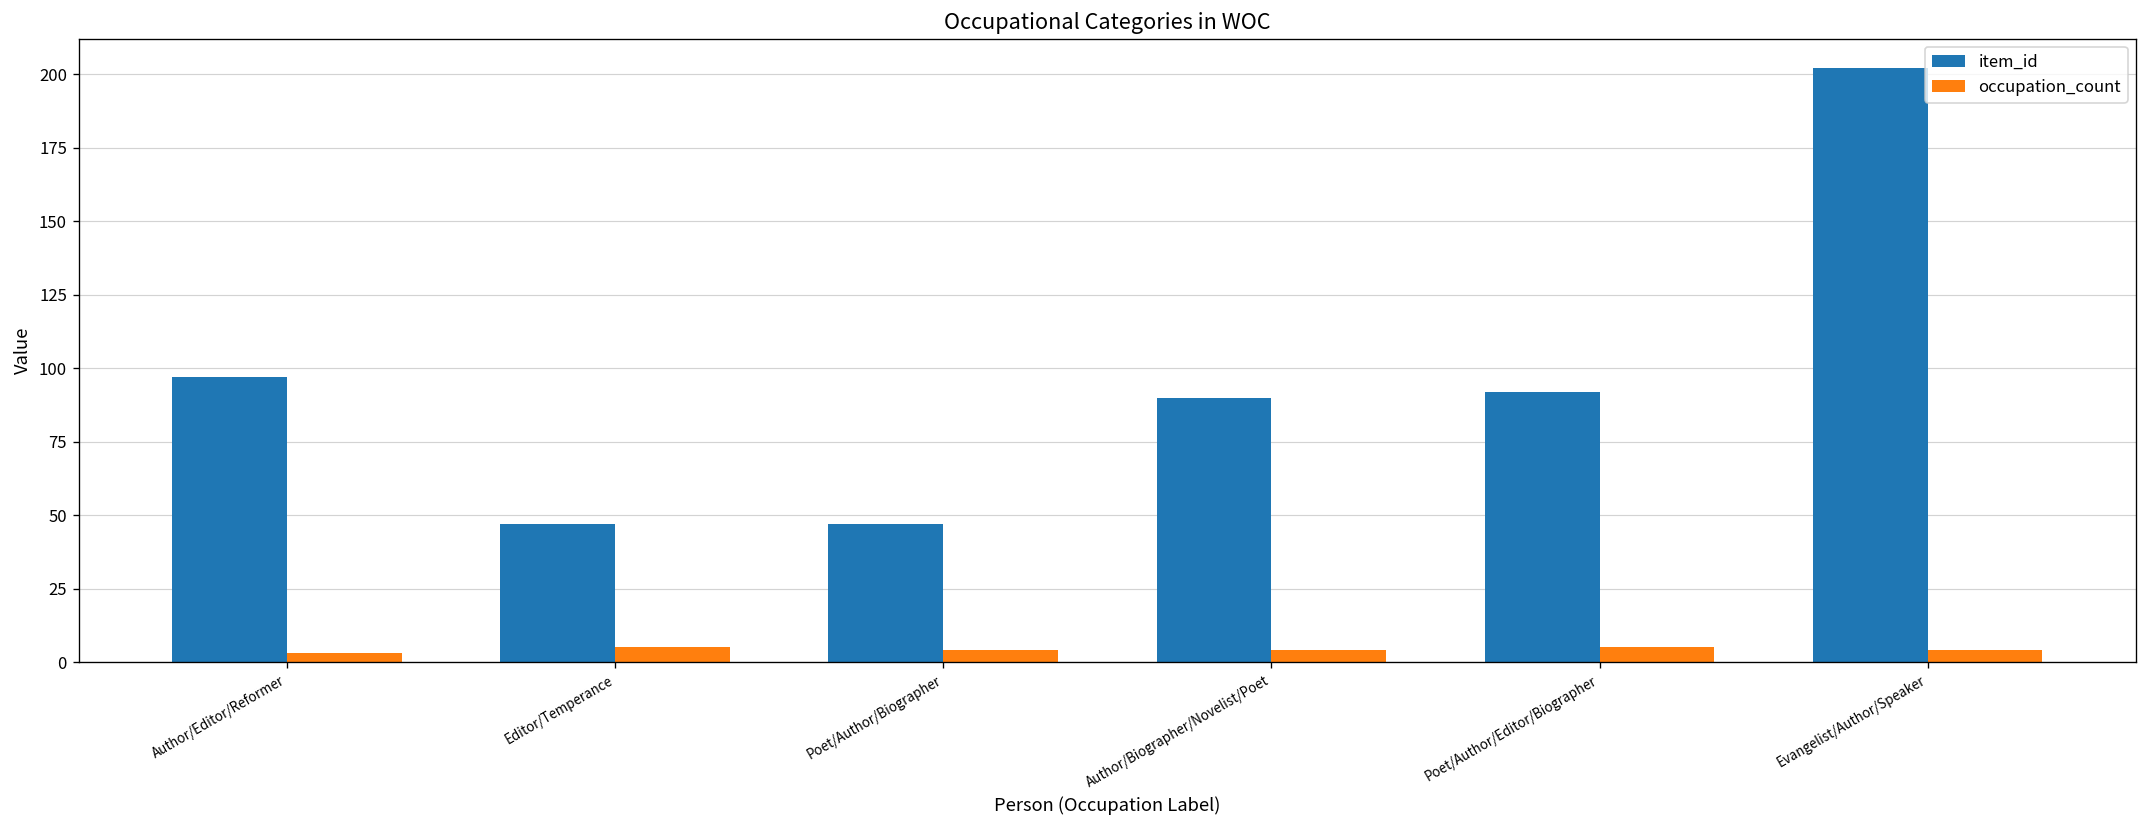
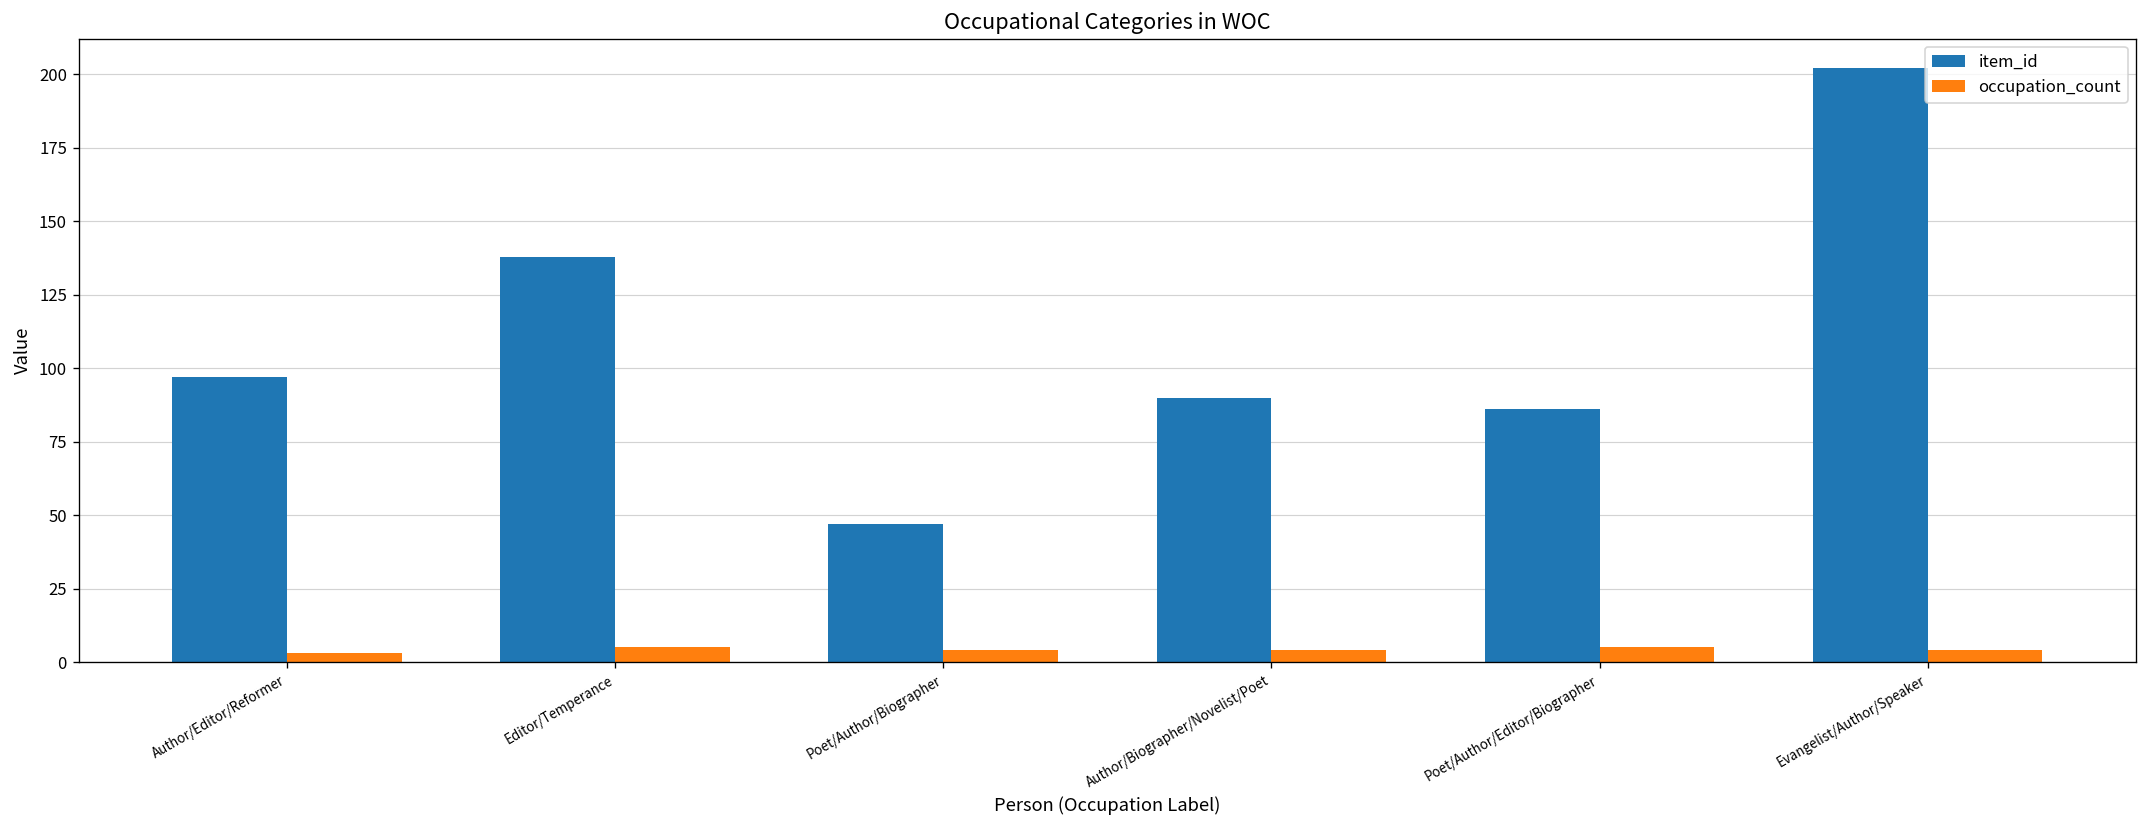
item_id, Editor/Temperance: 47 -> 138
item_id, Poet/Author/Editor/Biographer: 92 -> 86
